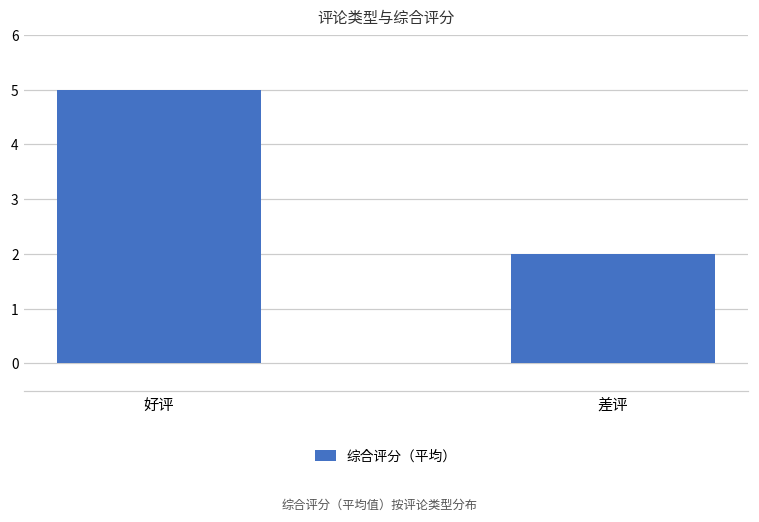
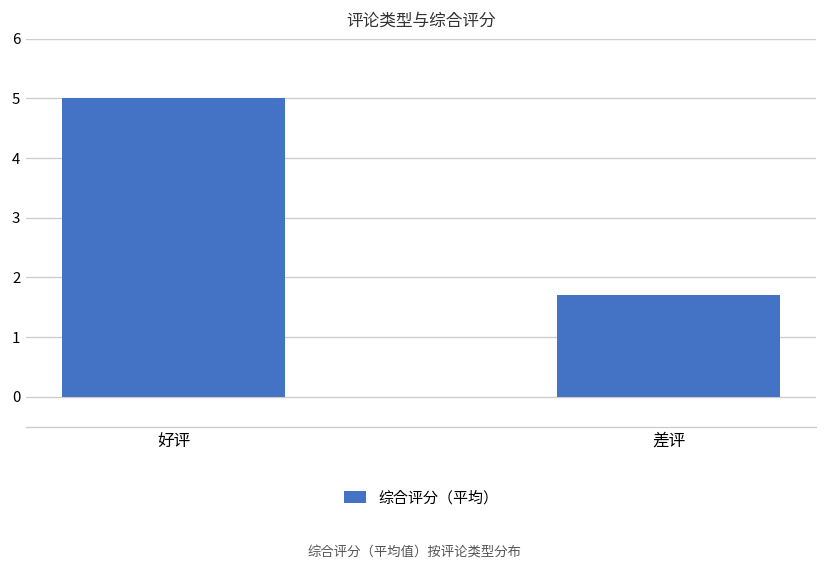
差评: 2.0 -> 1.7
